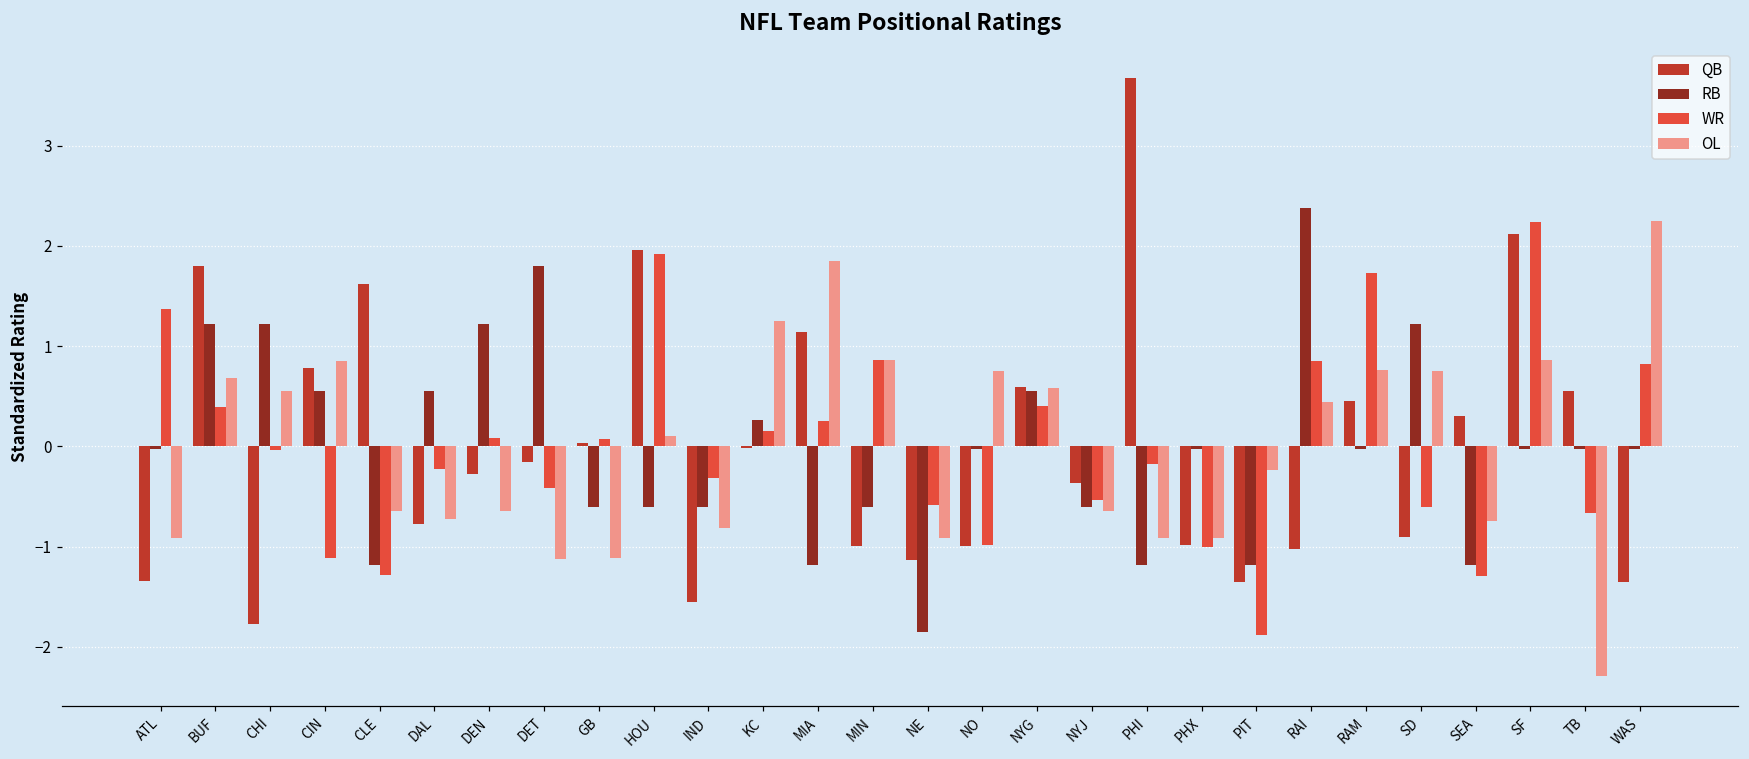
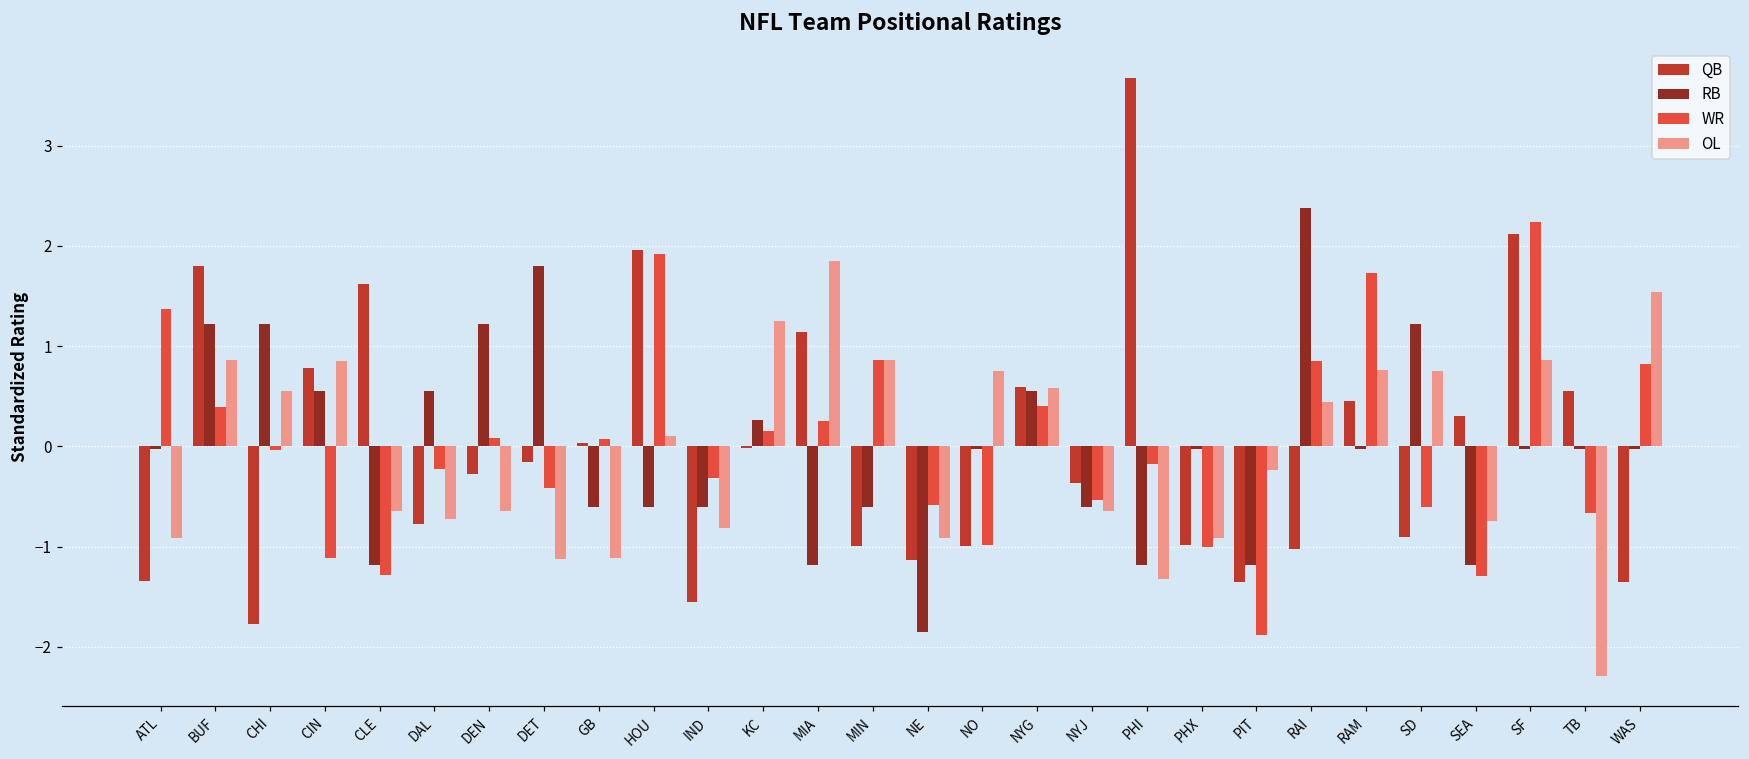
OL, BUF: 0.7 -> 0.9
OL, PHI: -0.9 -> -1.3
OL, WAS: 2.2 -> 1.5
